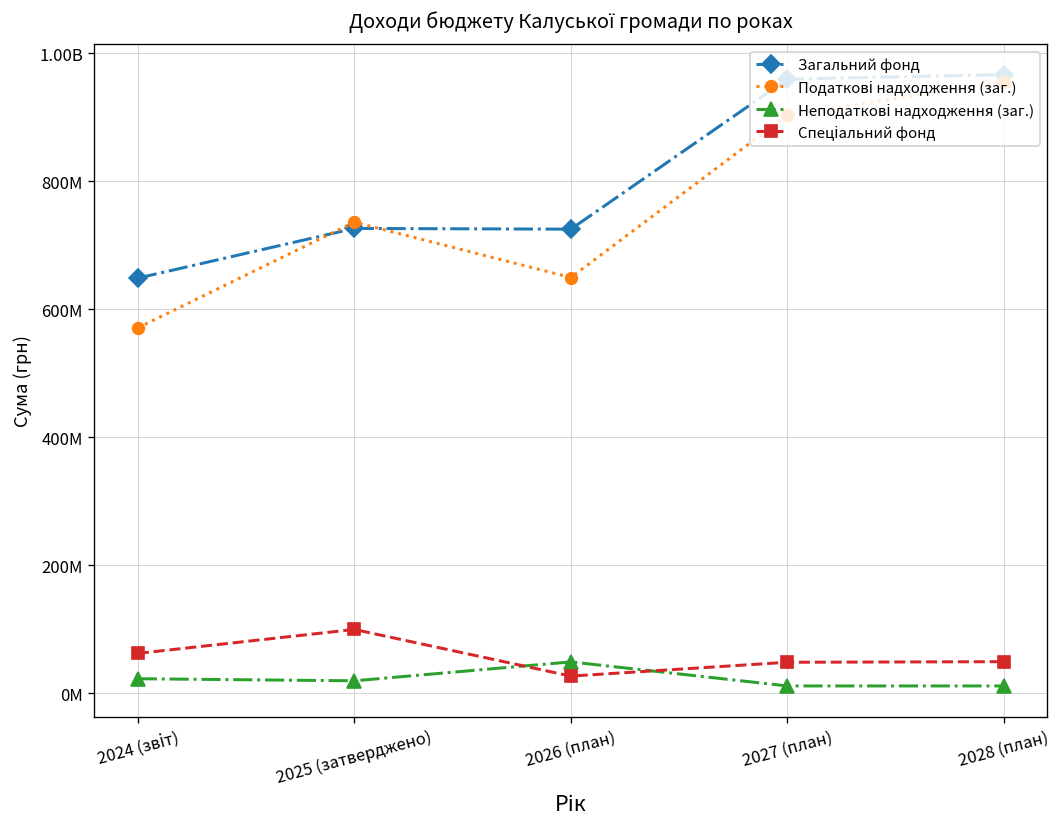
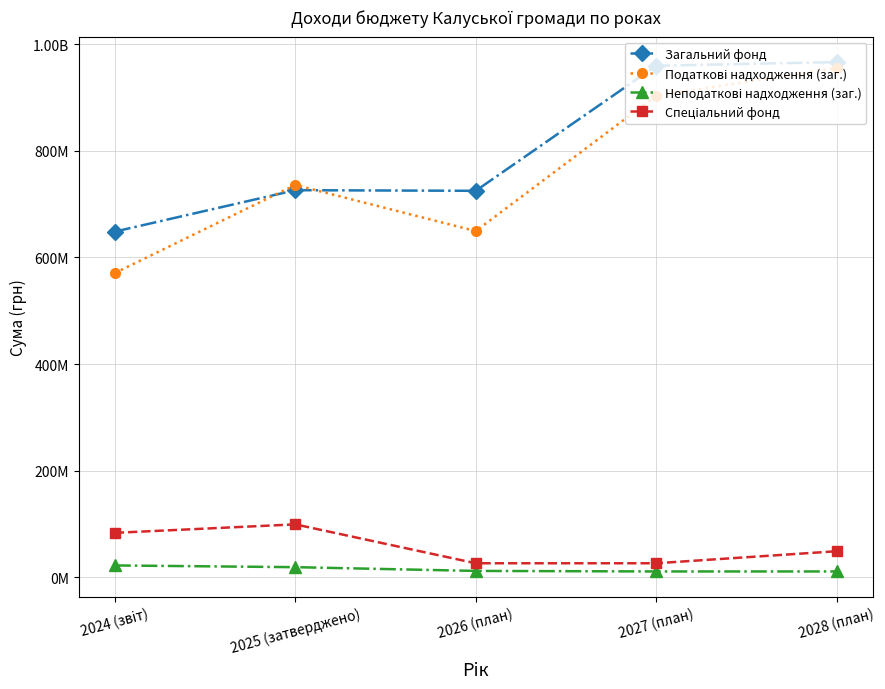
Спеціальний фонд, 2024 (звіт): 60000000 -> 80000000
Неподаткові надходження (заг.), 2026 (план): 50000000 -> 10000000
Спеціальний фонд, 2027 (план): 50000000 -> 30000000
